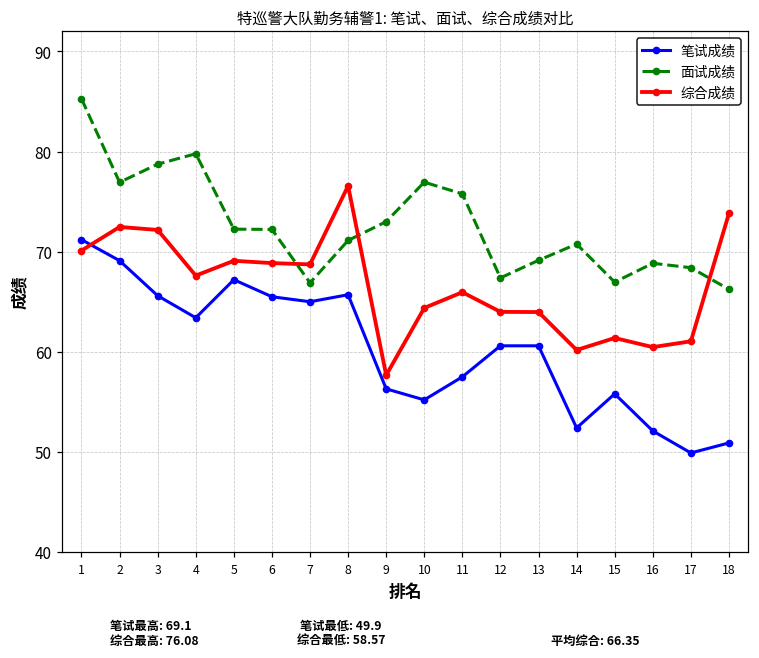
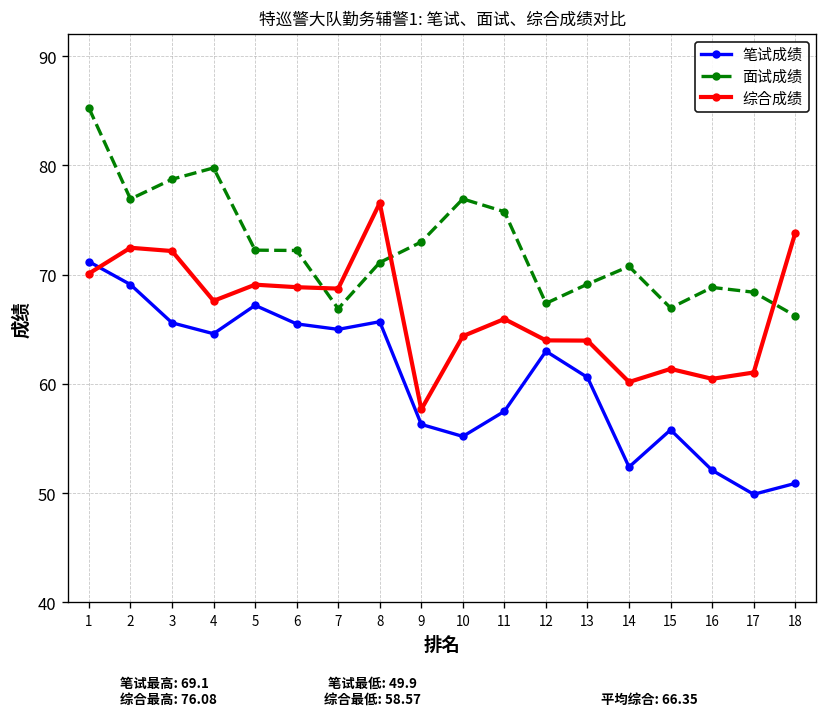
笔试成绩, 4: 63 -> 65
笔试成绩, 12: 61 -> 63
